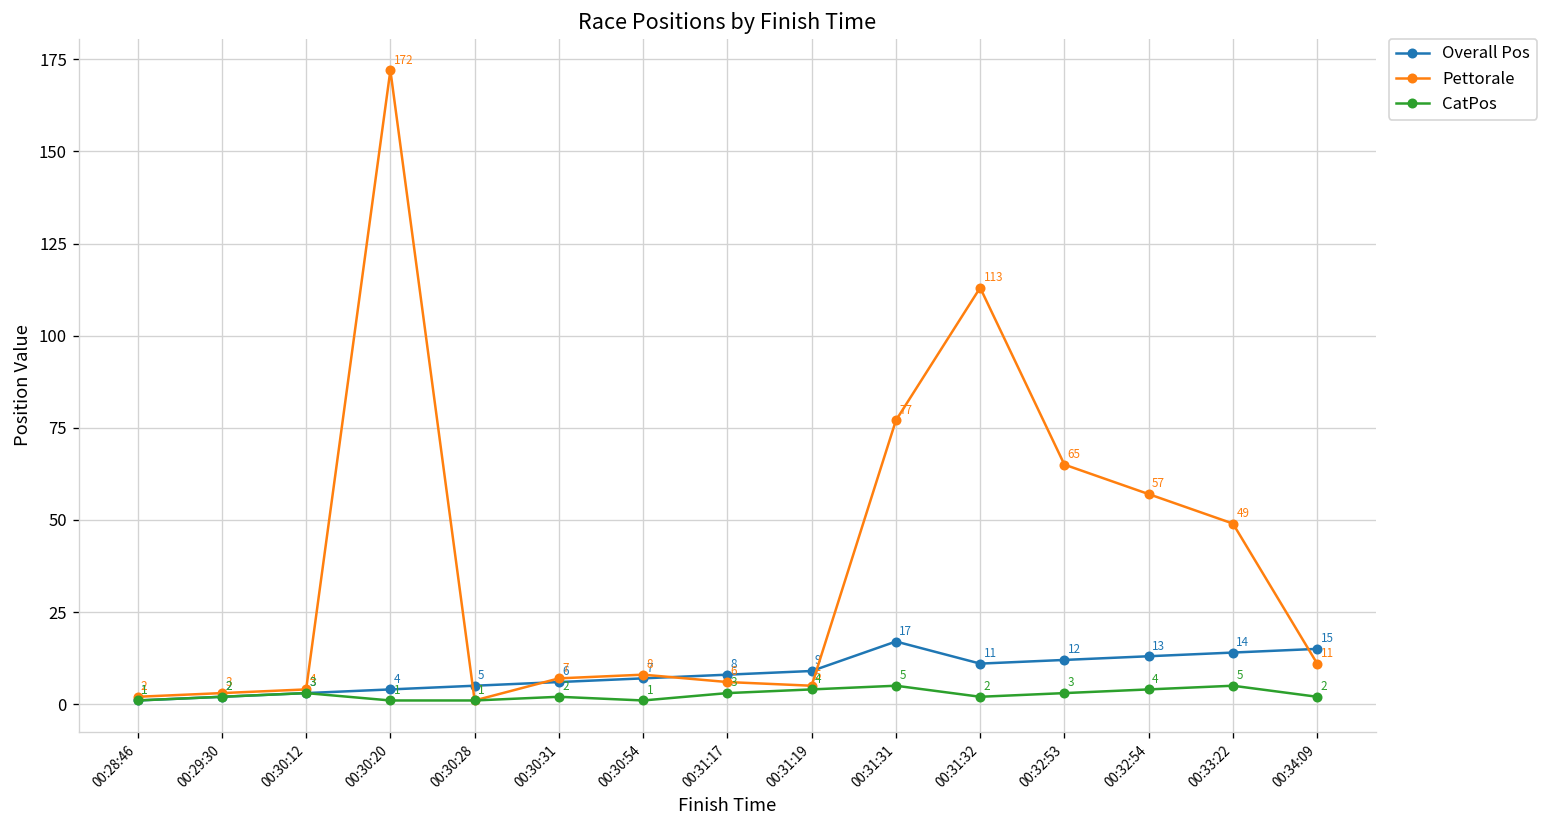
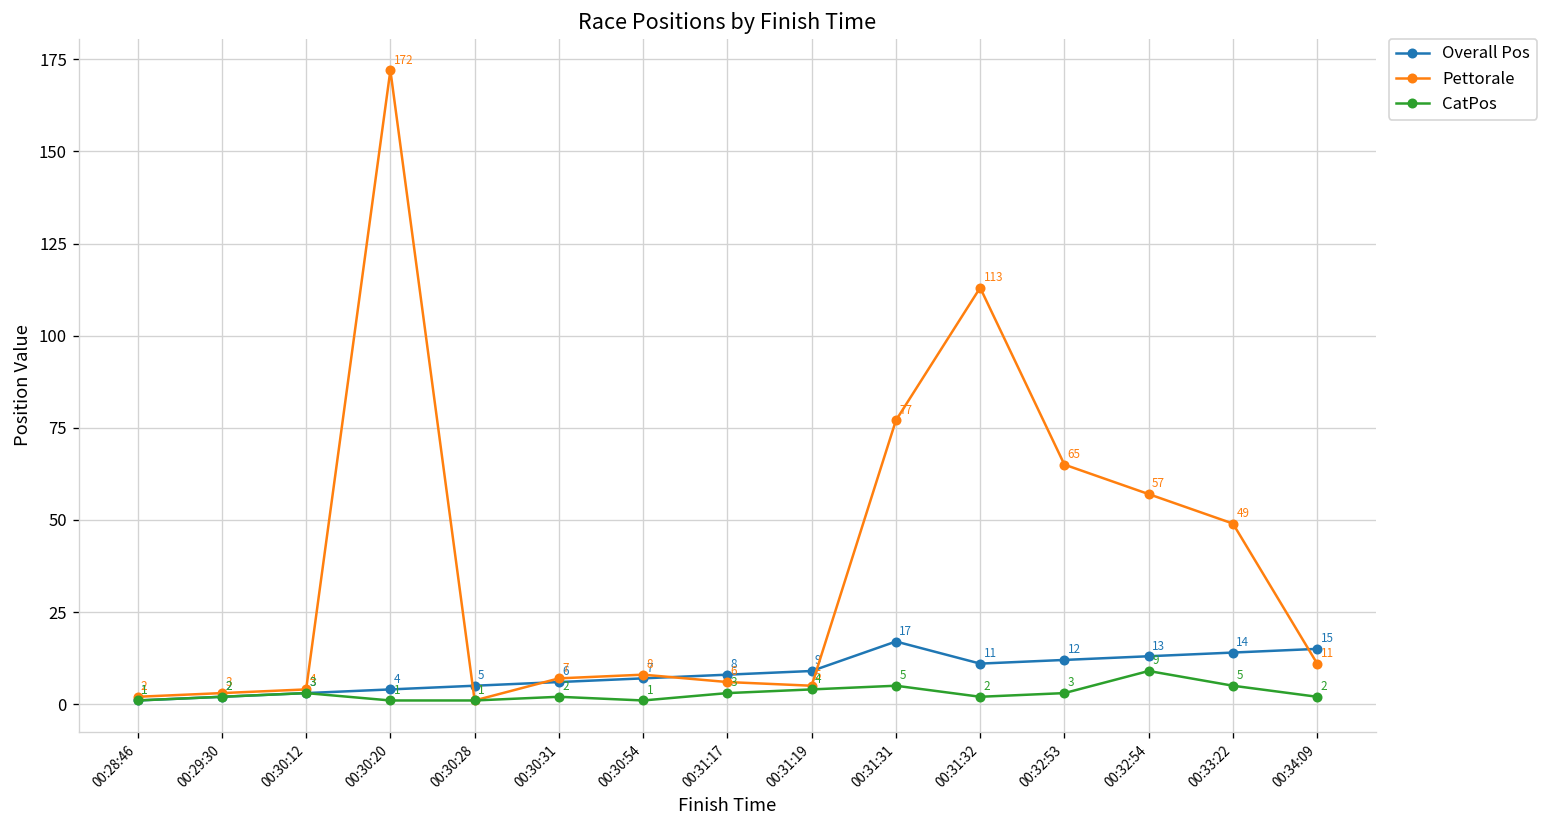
CatPos, 00:32:54: 4 -> 9
